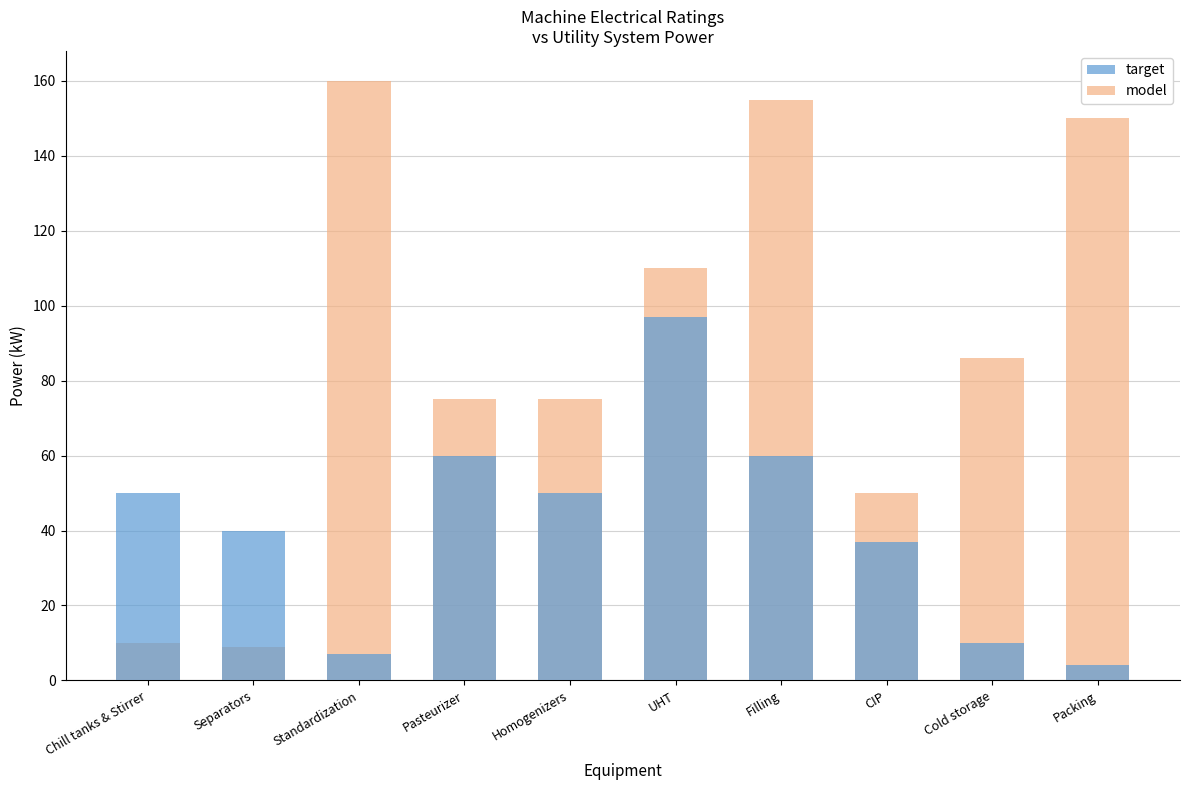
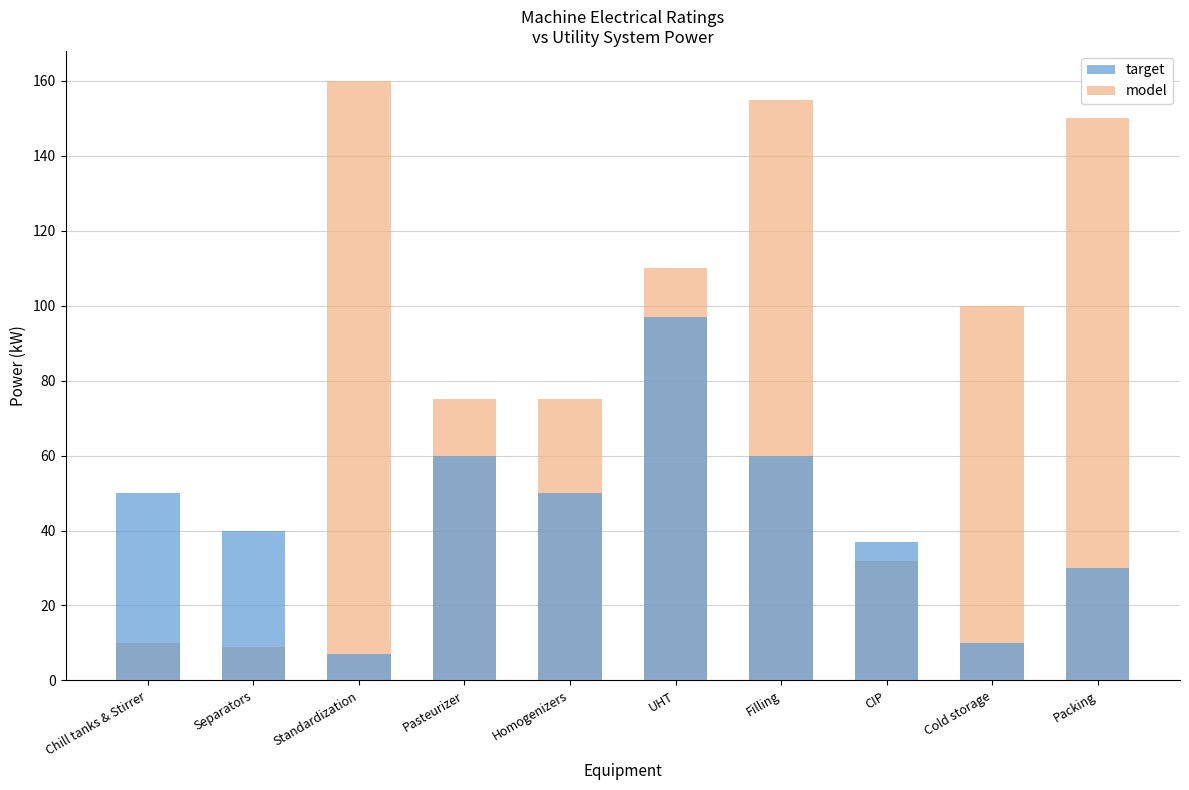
model, CIP: 50 -> 32
model, Cold storage: 86 -> 100
target, Packing: 4 -> 30
